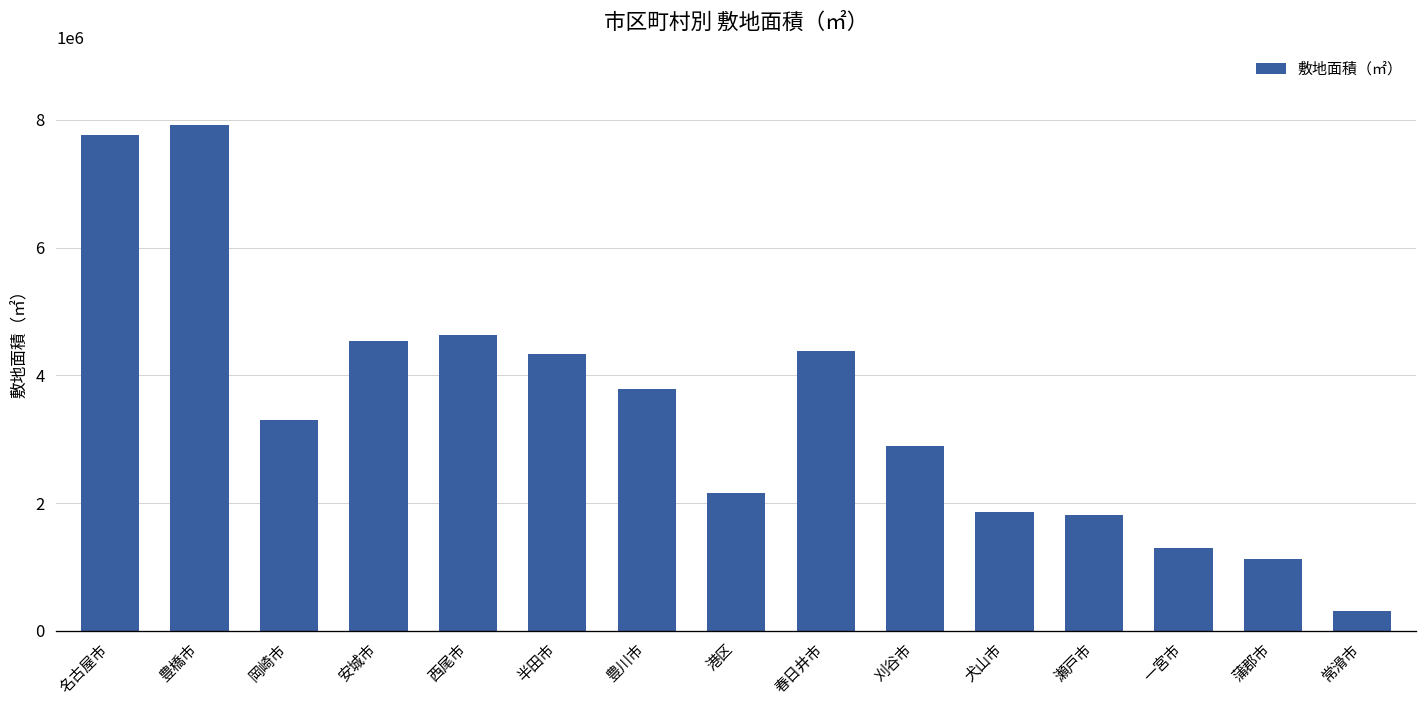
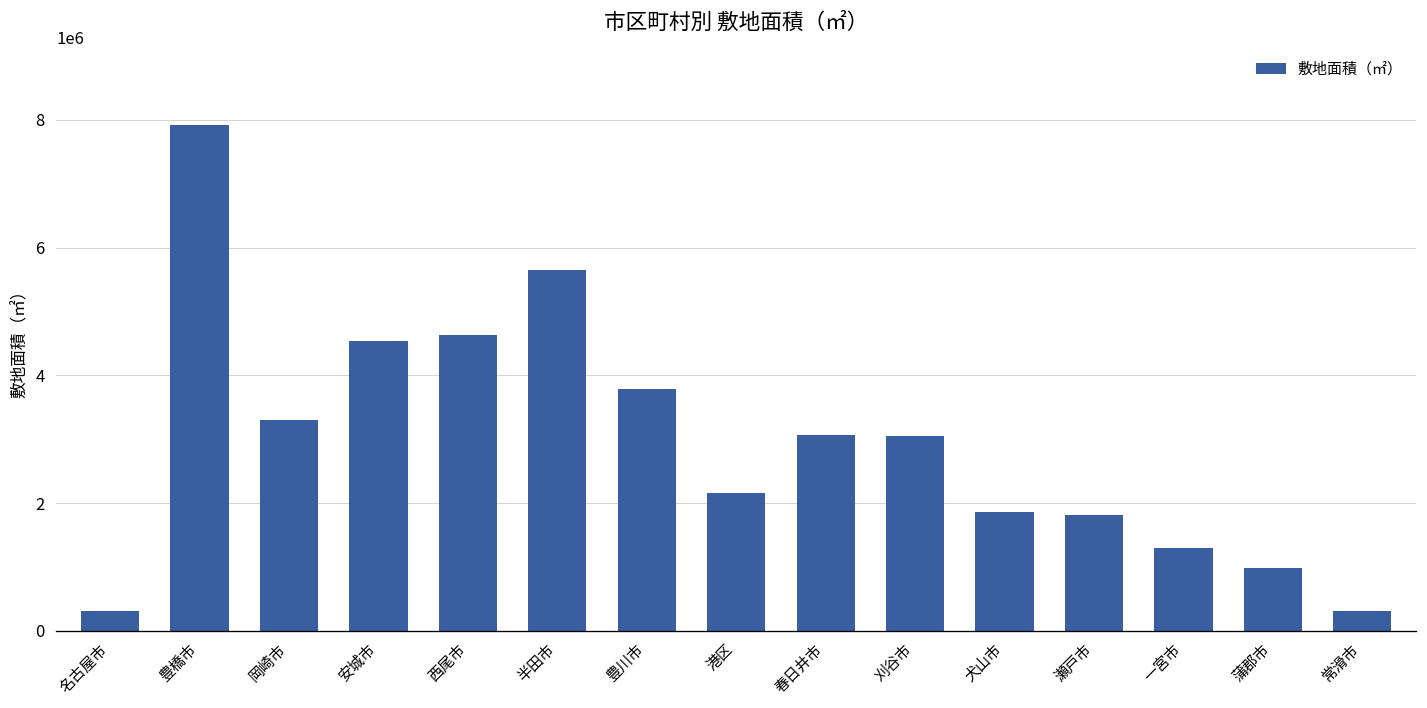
名古屋市: 7800000 -> 300000
半田市: 4300000 -> 5700000
春日井市: 4400000 -> 3100000
刈谷市: 2900000 -> 3000000
蒲郡市: 1100000 -> 1000000
